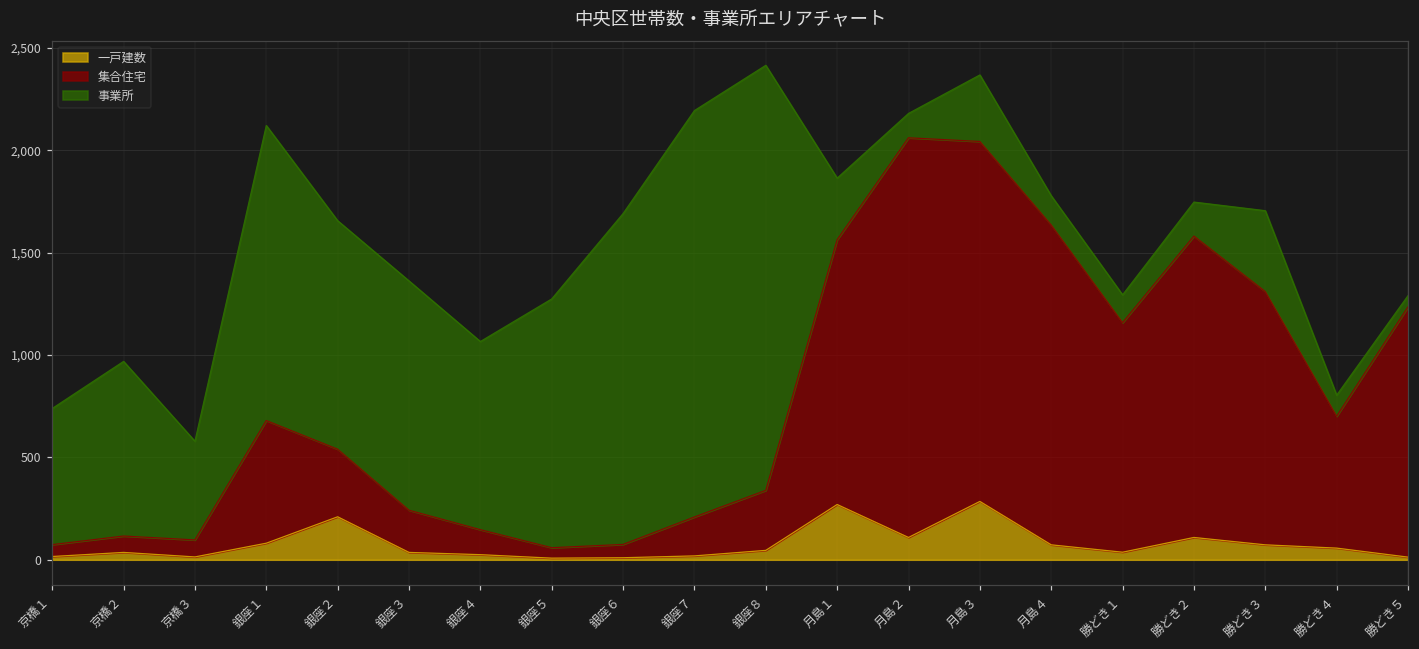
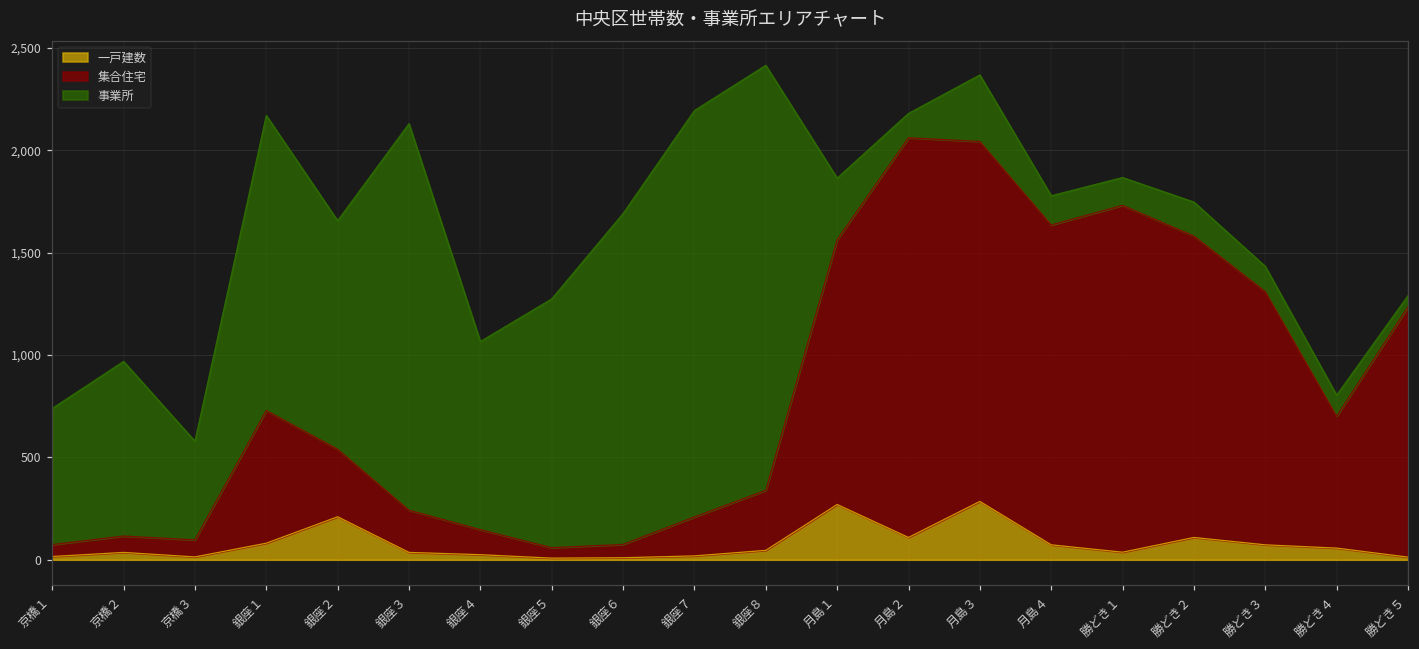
集合住宅, 銀座１: 600 -> 650
事業所, 銀座３: 1,120 -> 1,890
集合住宅, 勝どき１: 1,120 -> 1,690
事業所, 勝どき３: 400 -> 120
